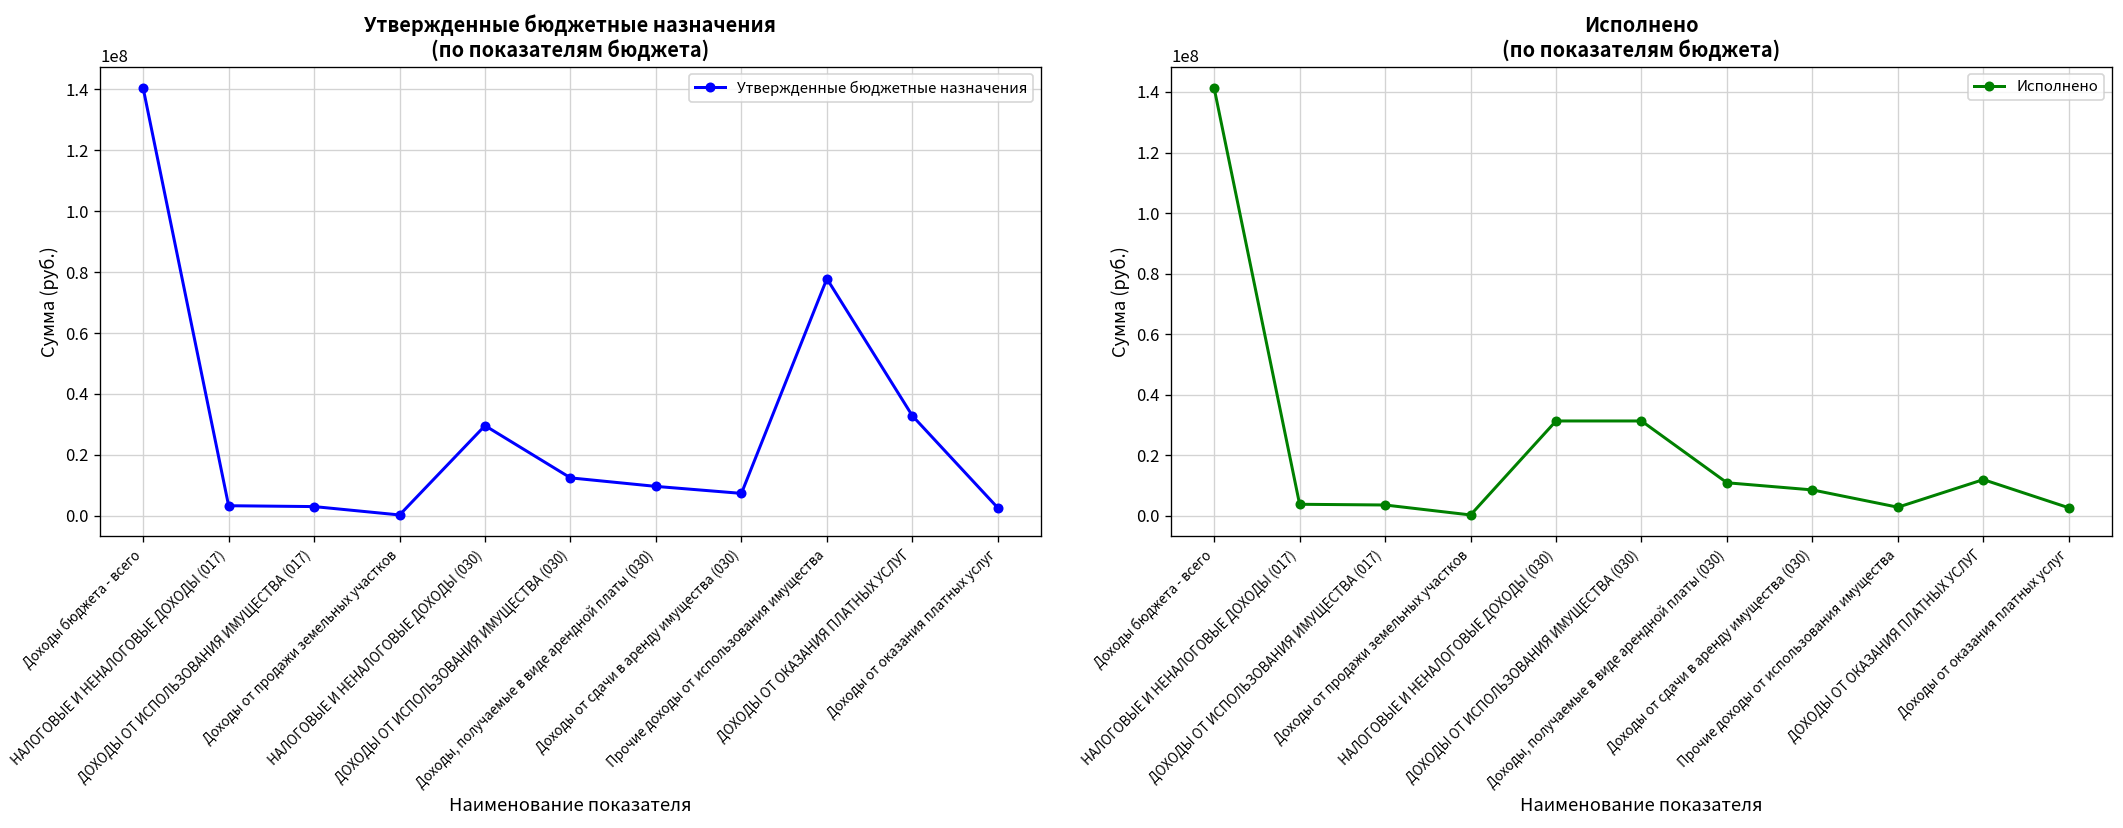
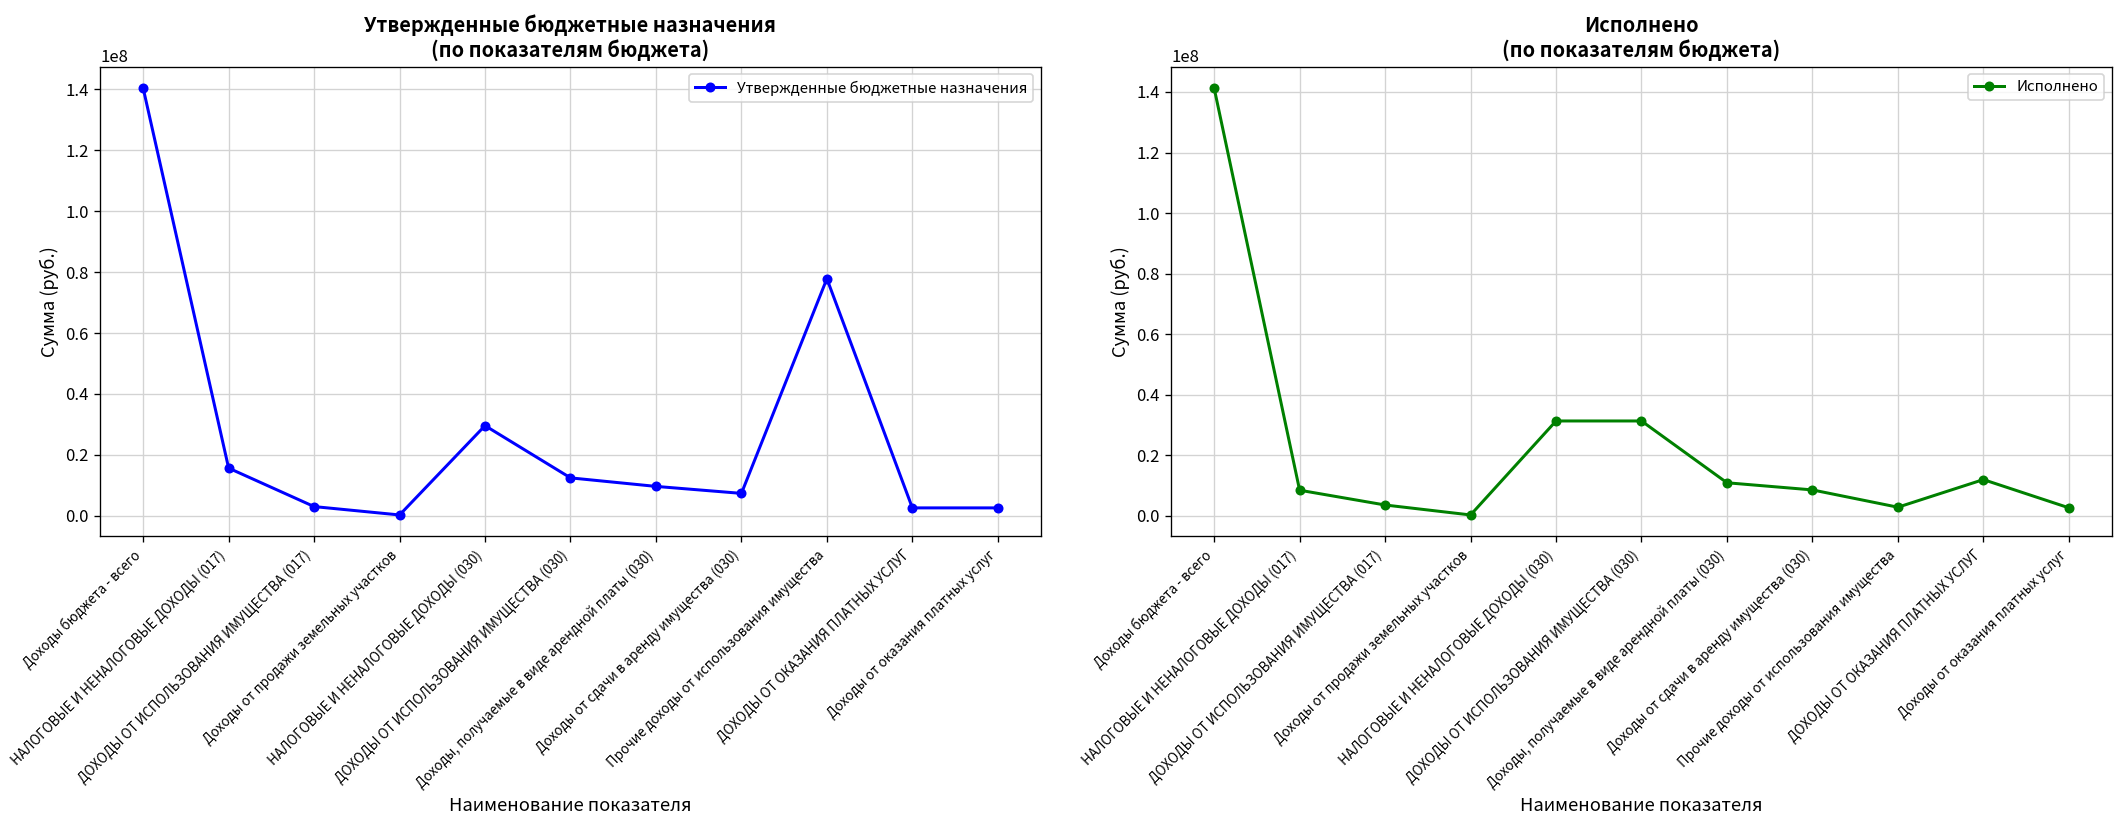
Утвержденные бюджетные назначения (по показателям бюджета), НАЛОГОВЫЕ И НЕНАЛОГОВЫЕ ДОХОДЫ (017): 3000000 -> 16000000
Утвержденные бюджетные назначения (по показателям бюджета), ДОХОДЫ ОТ ОКАЗАНИЯ ПЛАТНЫХ УСЛУГ: 33000000 -> 3000000
Исполнено (по показателям бюджета), НАЛОГОВЫЕ И НЕНАЛОГОВЫЕ ДОХОДЫ (017): 4000000 -> 8000000
